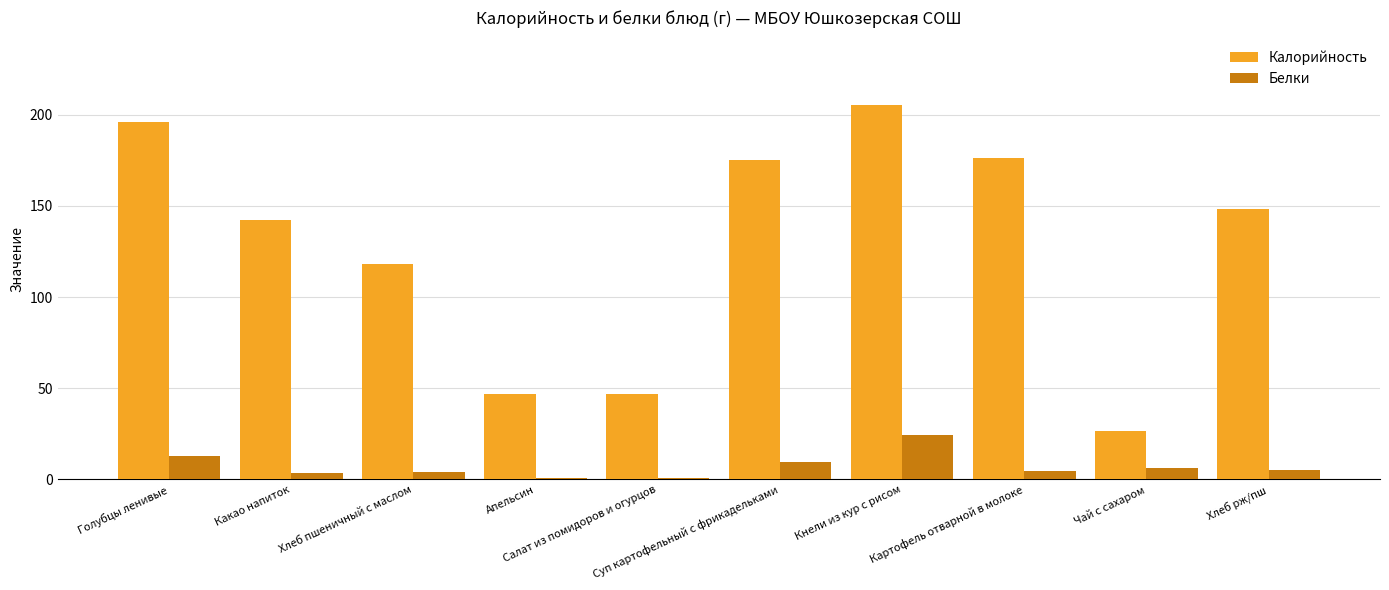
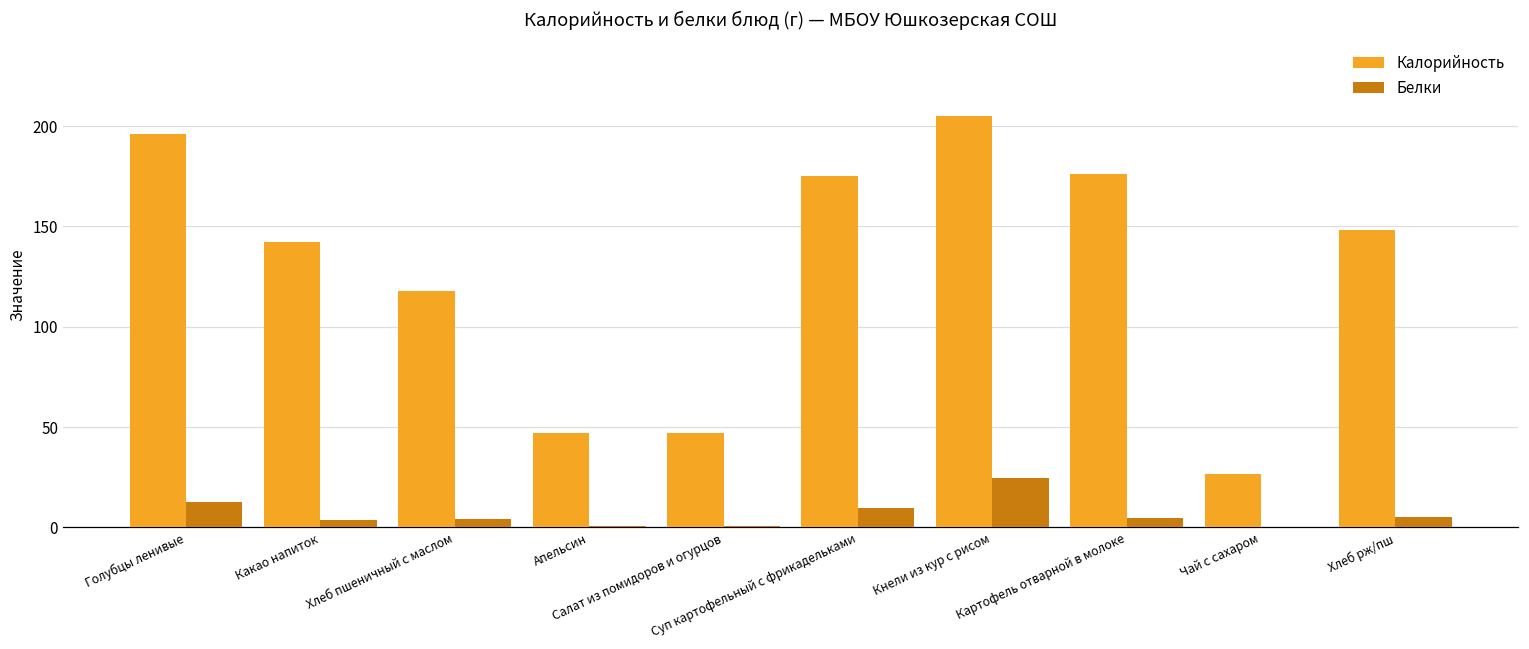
Белки, Чай с сахаром: 7 -> 0
